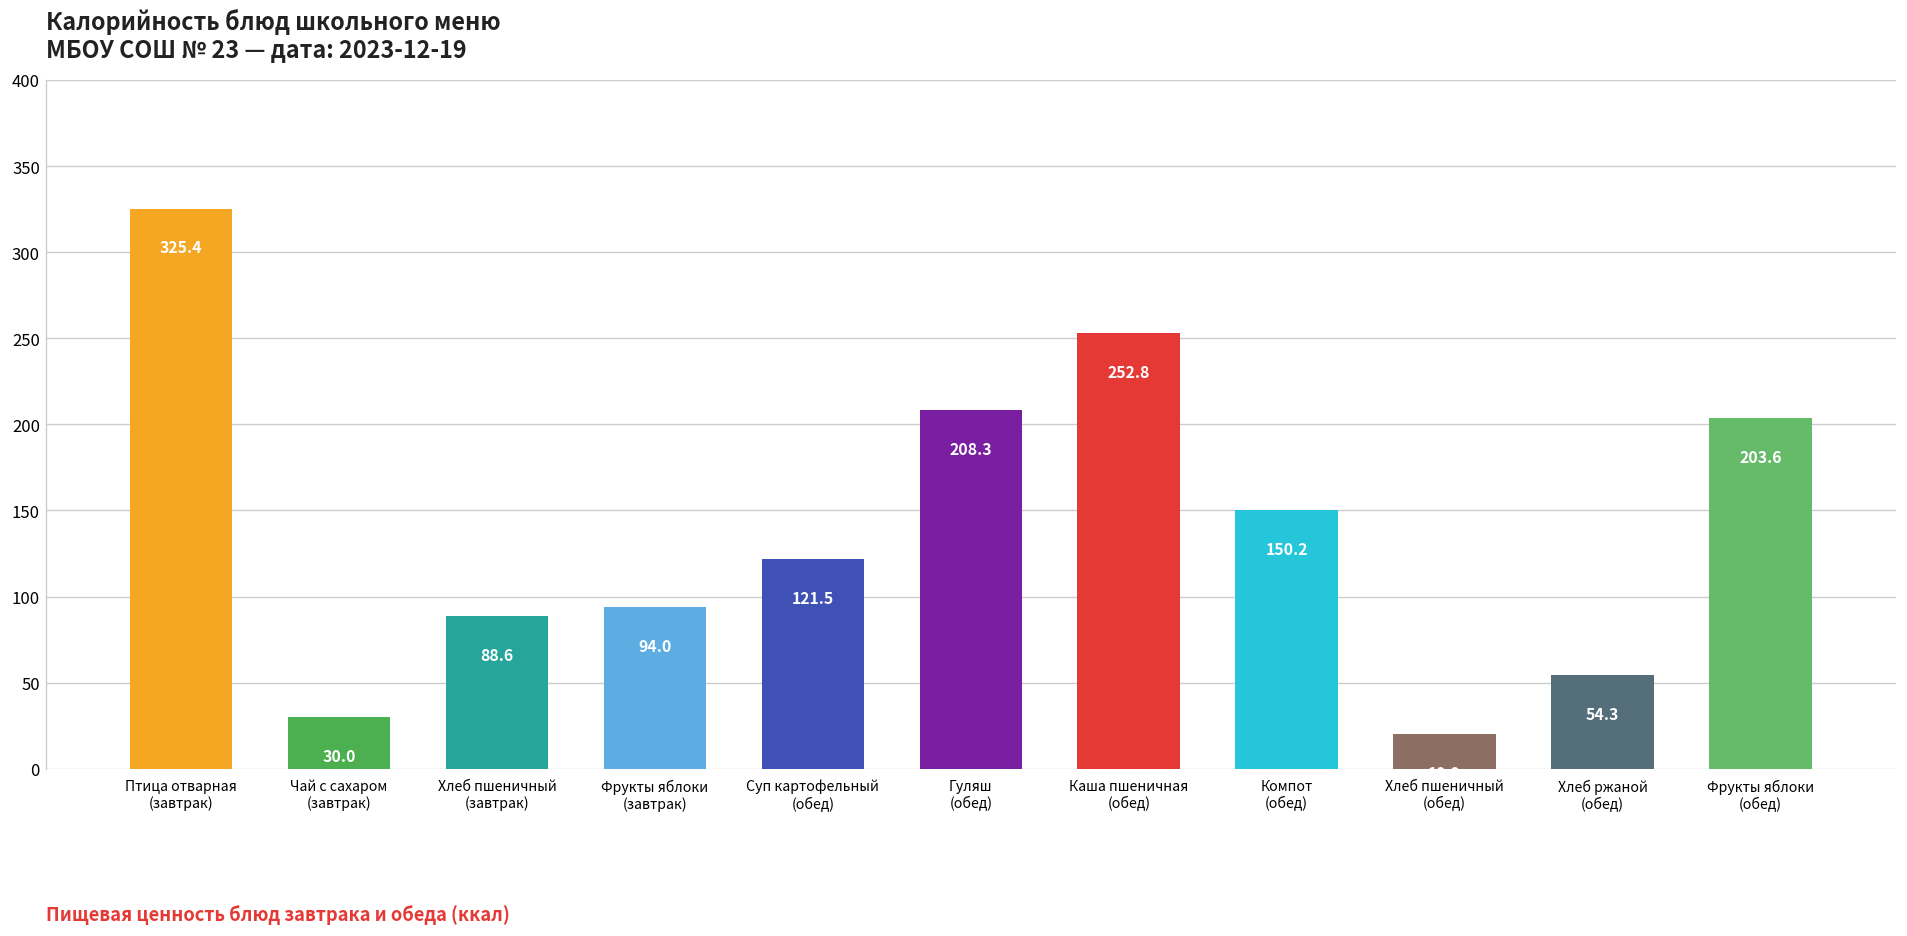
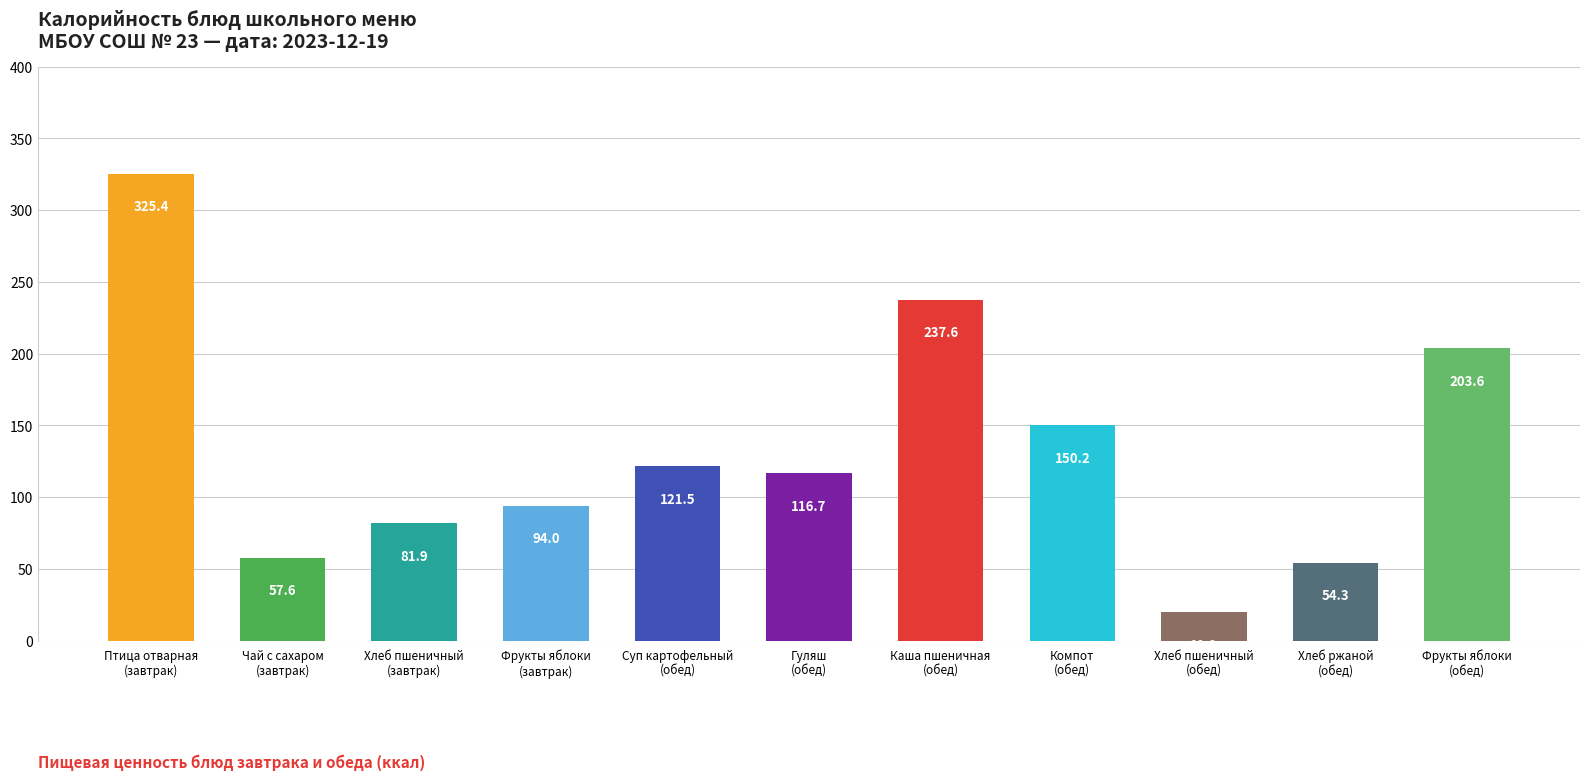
Чай с сахаром (завтрак): 30.0 -> 57.6
Хлеб пшеничный (завтрак): 88.6 -> 81.9
Гуляш (обед): 208.3 -> 116.7
Каша пшеничная (обед): 252.8 -> 237.6
